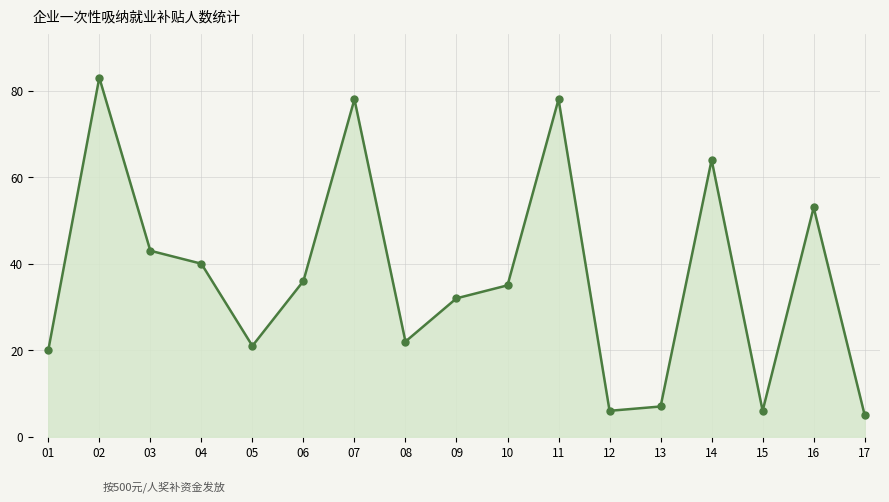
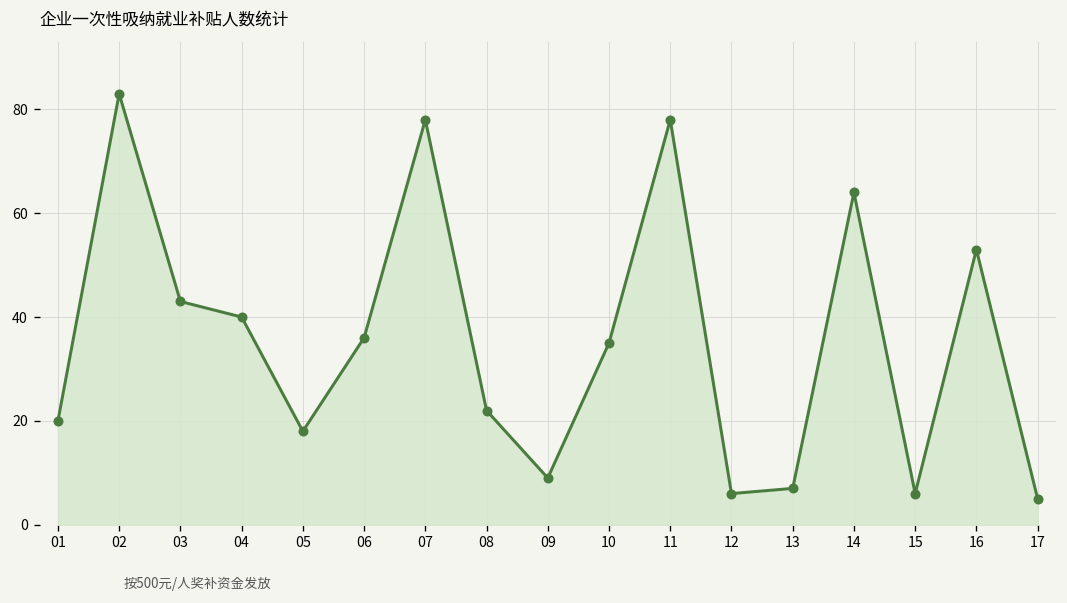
05: 21 -> 18
09: 32 -> 9
